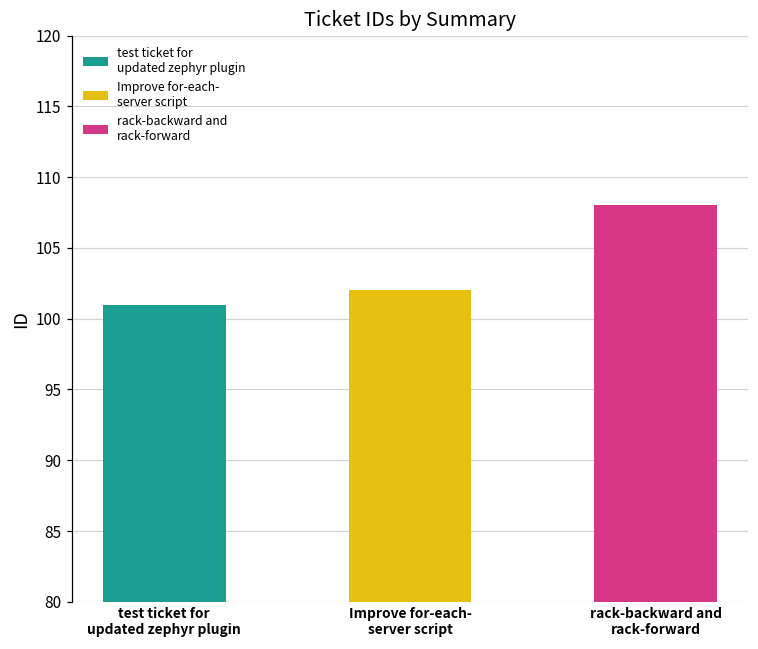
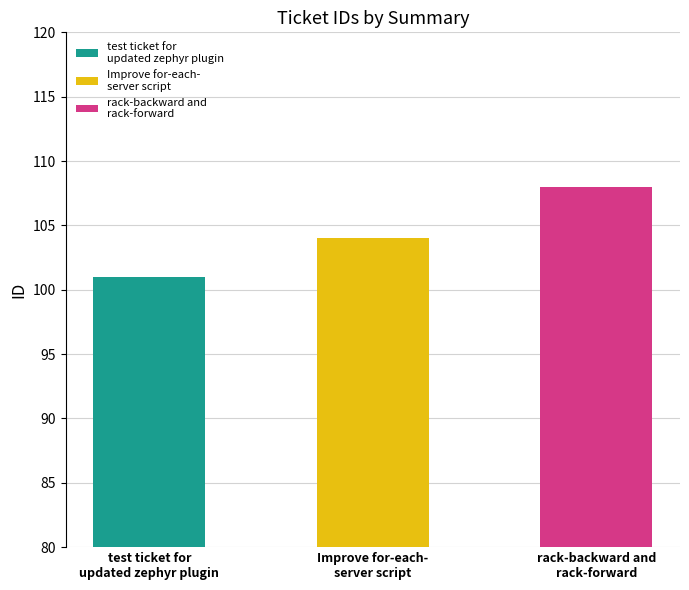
Improve for-each- server script: 102 -> 104
